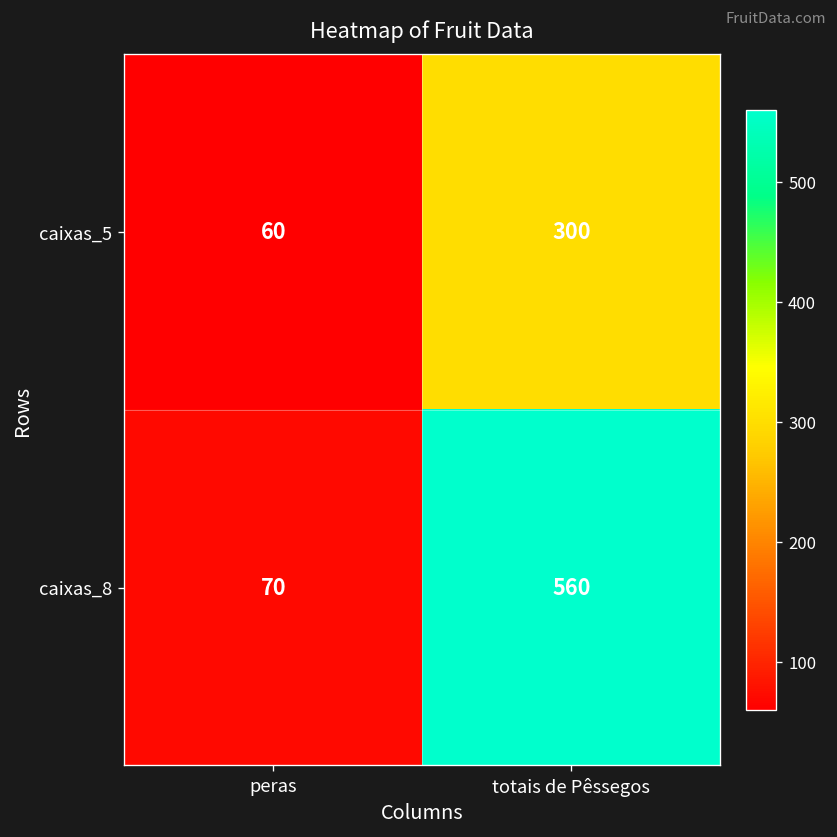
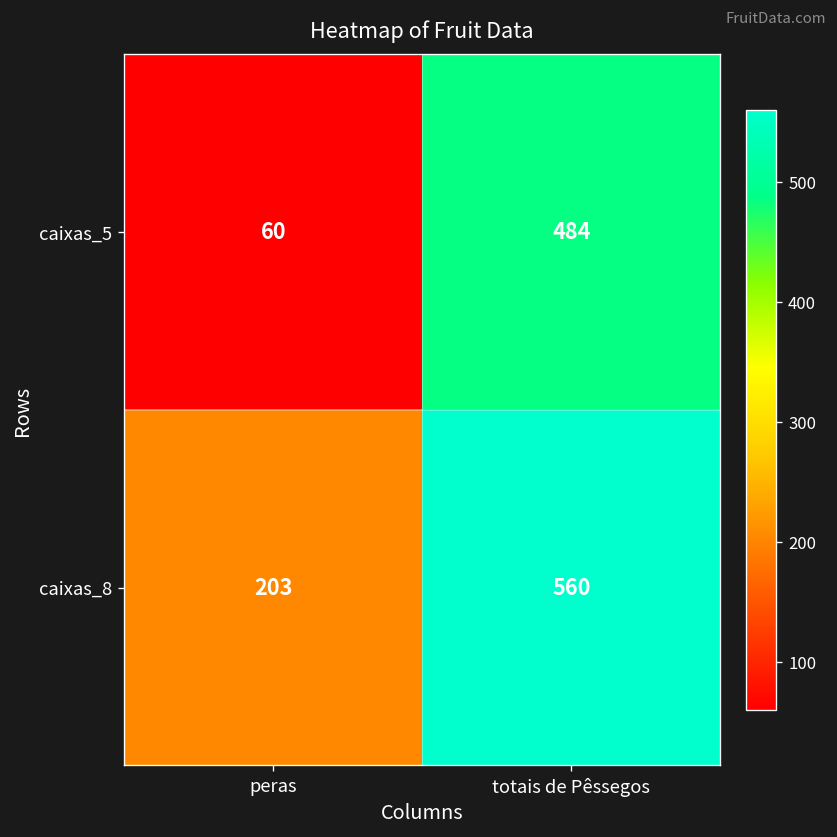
caixas_5, totais de Pêssegos: 300 -> 484
caixas_8, peras: 70 -> 203
